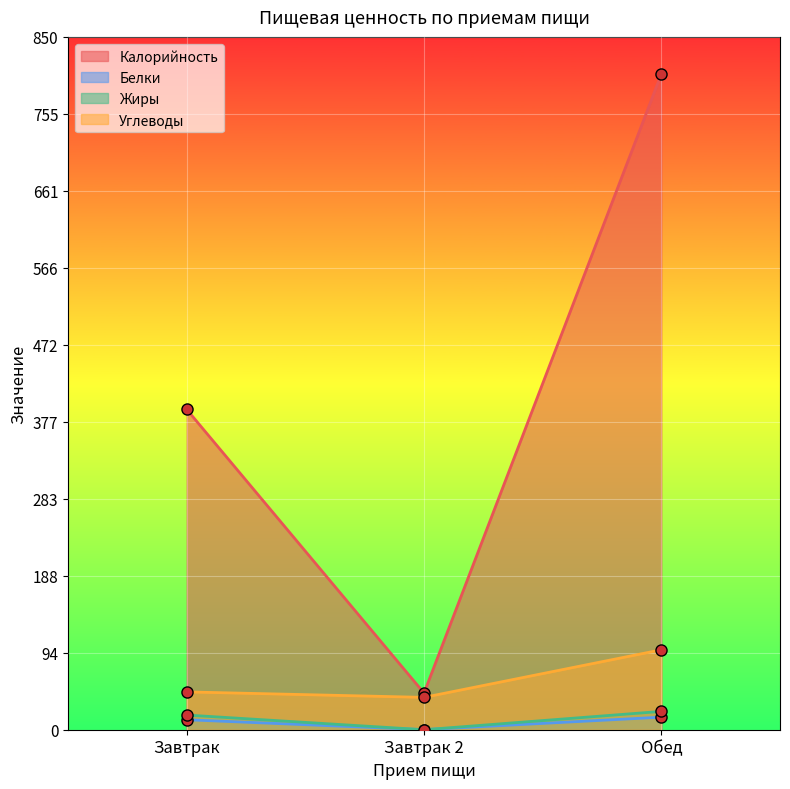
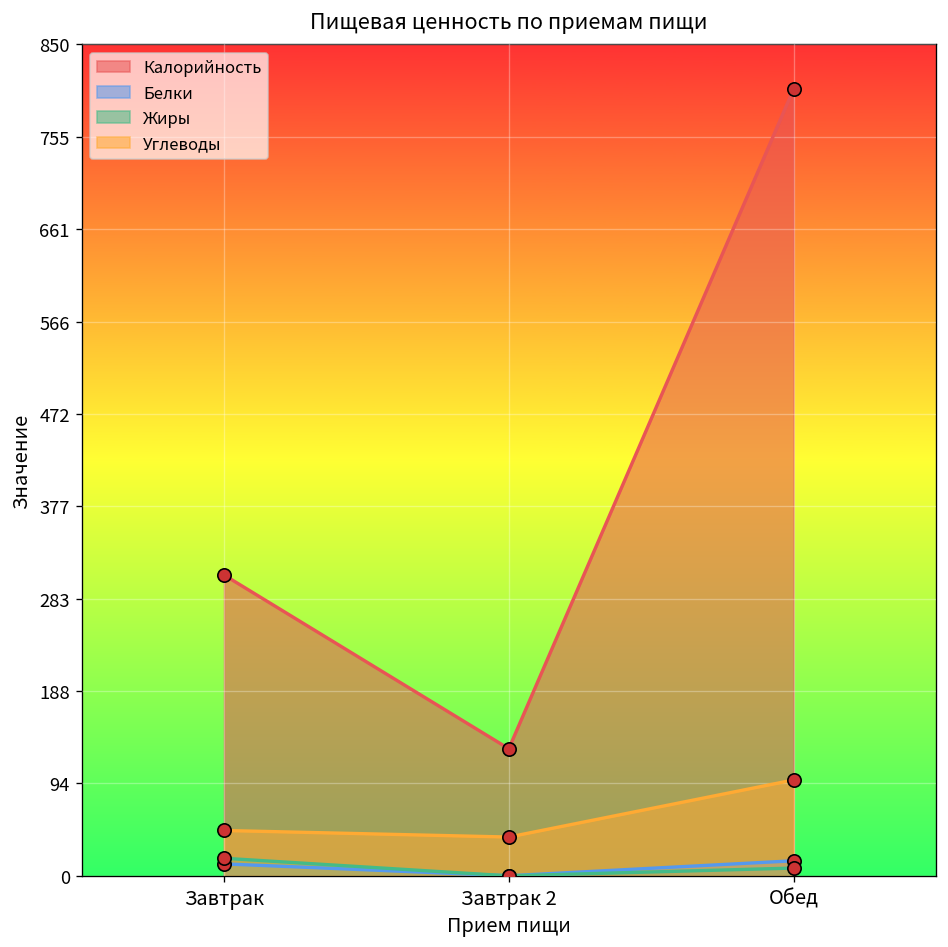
Калорийность, Завтрак: 390 -> 310
Калорийность, Завтрак 2: 50 -> 130
Жиры, Обед: 20 -> 10
